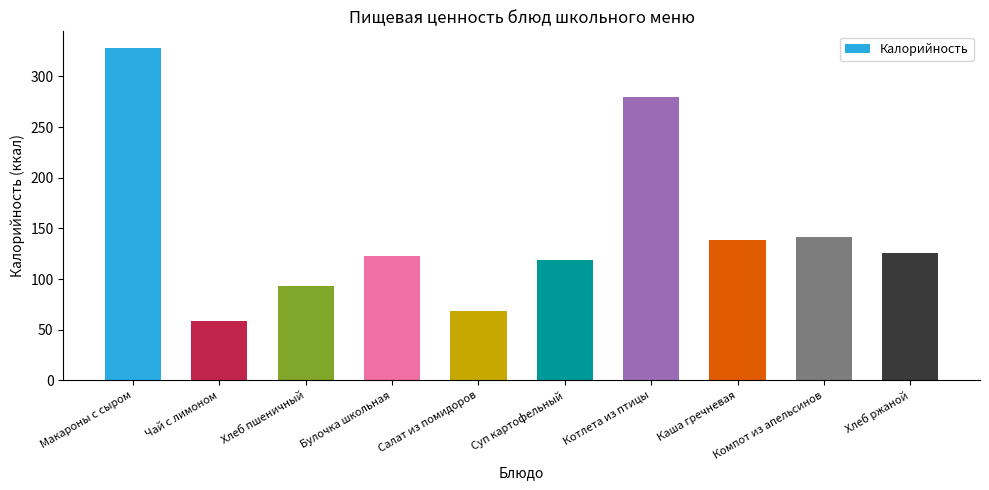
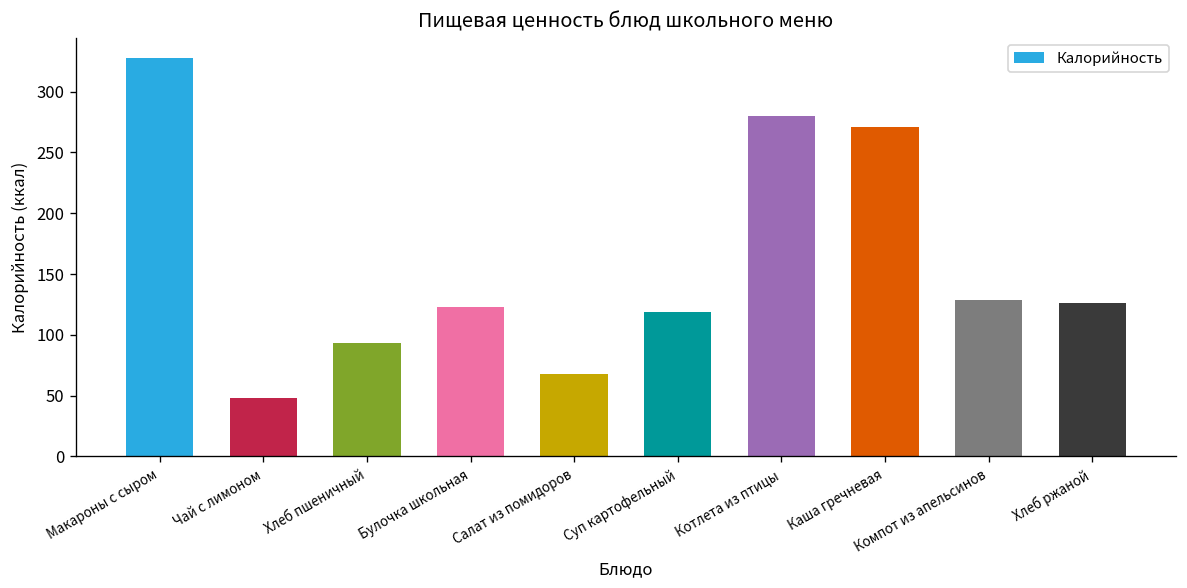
Чай с лимоном: 59 -> 48
Каша гречневая: 139 -> 271
Компот из апельсинов: 141 -> 129
